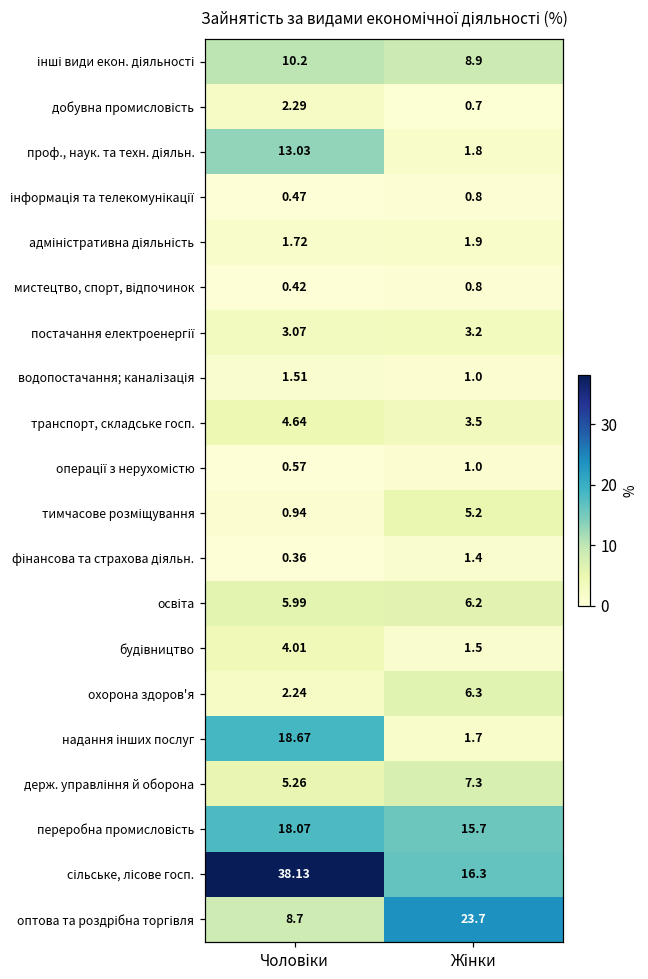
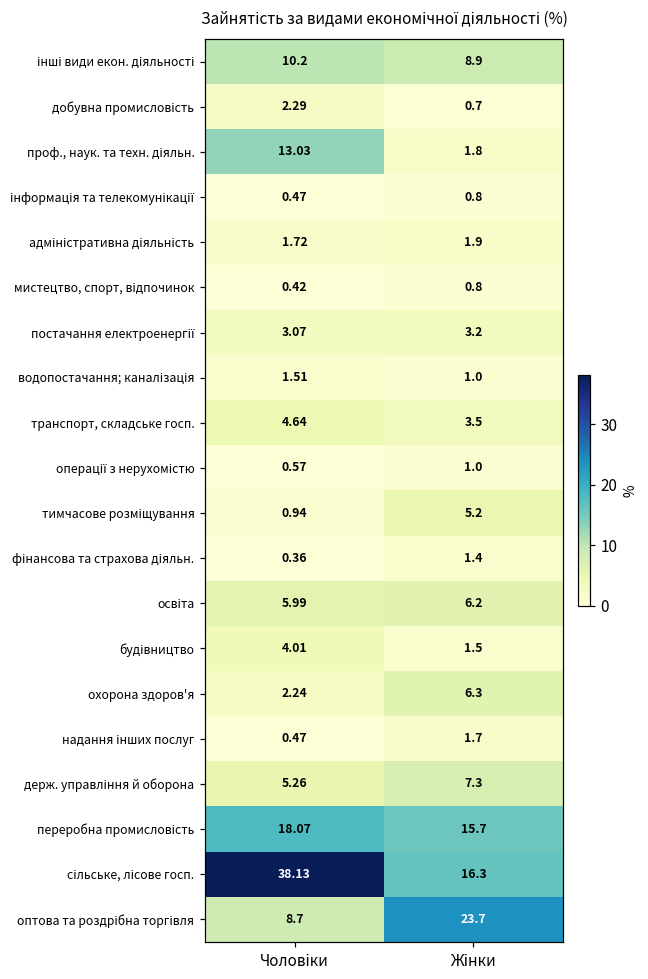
надання інших послуг, Чоловіки: 18.67 -> 0.47
